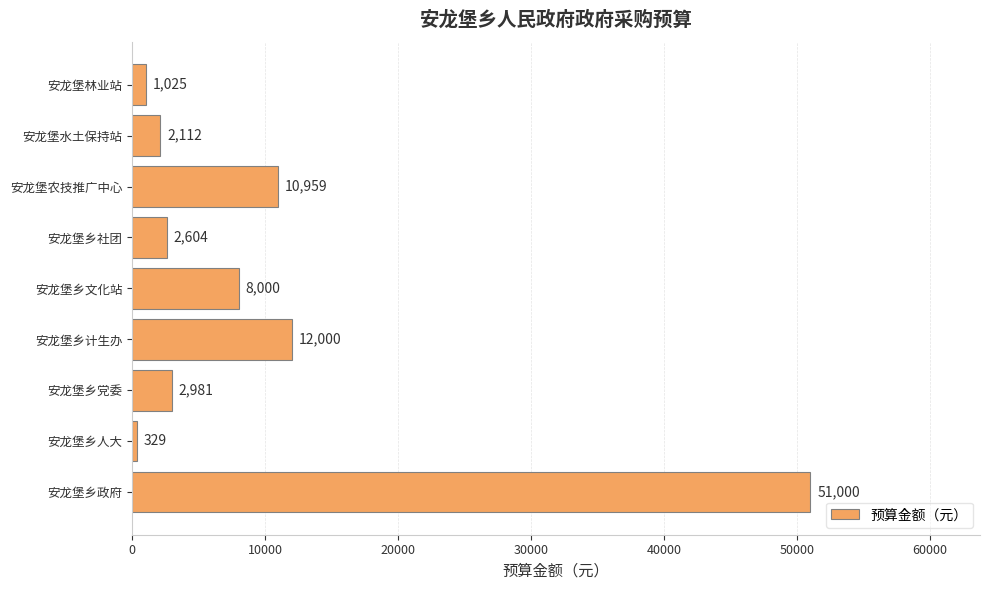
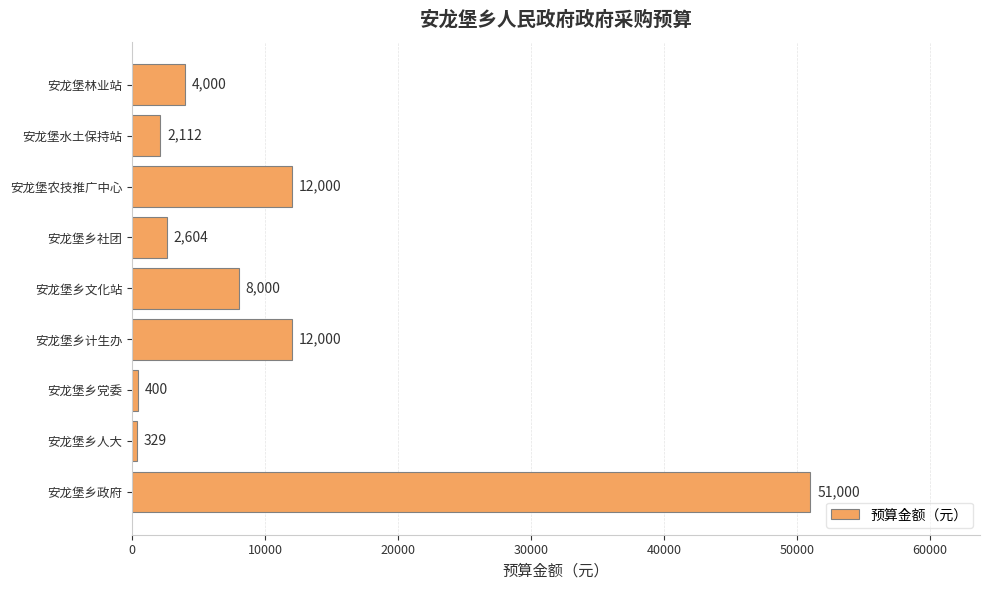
安龙堡林业站: 1,025 -> 4,000
安龙堡农技推广中心: 10,959 -> 12,000
安龙堡乡党委: 2,981 -> 400
